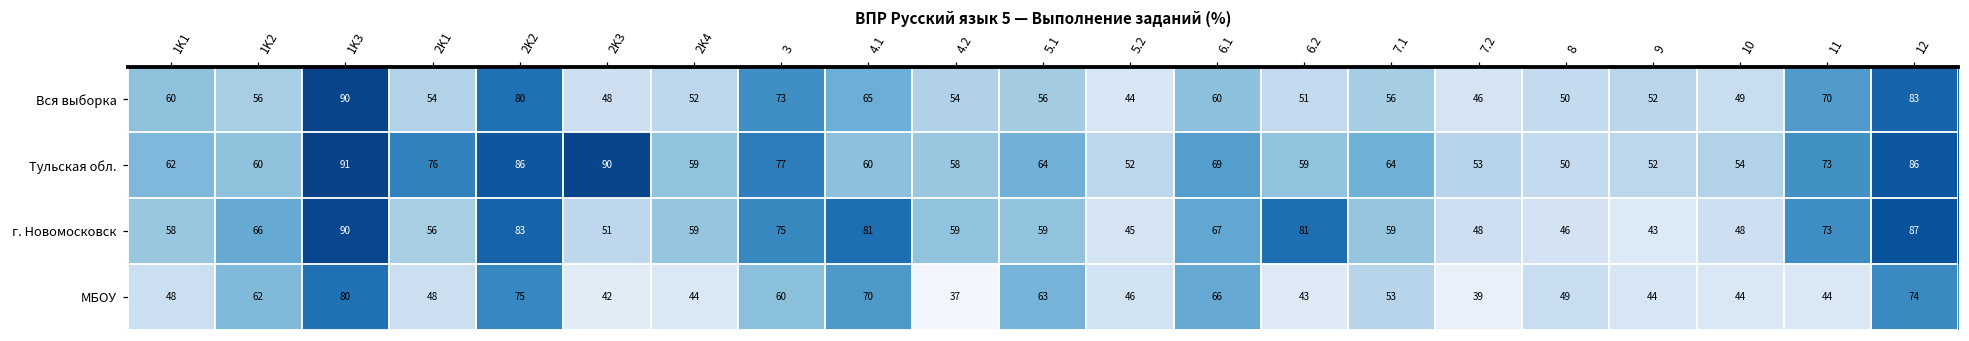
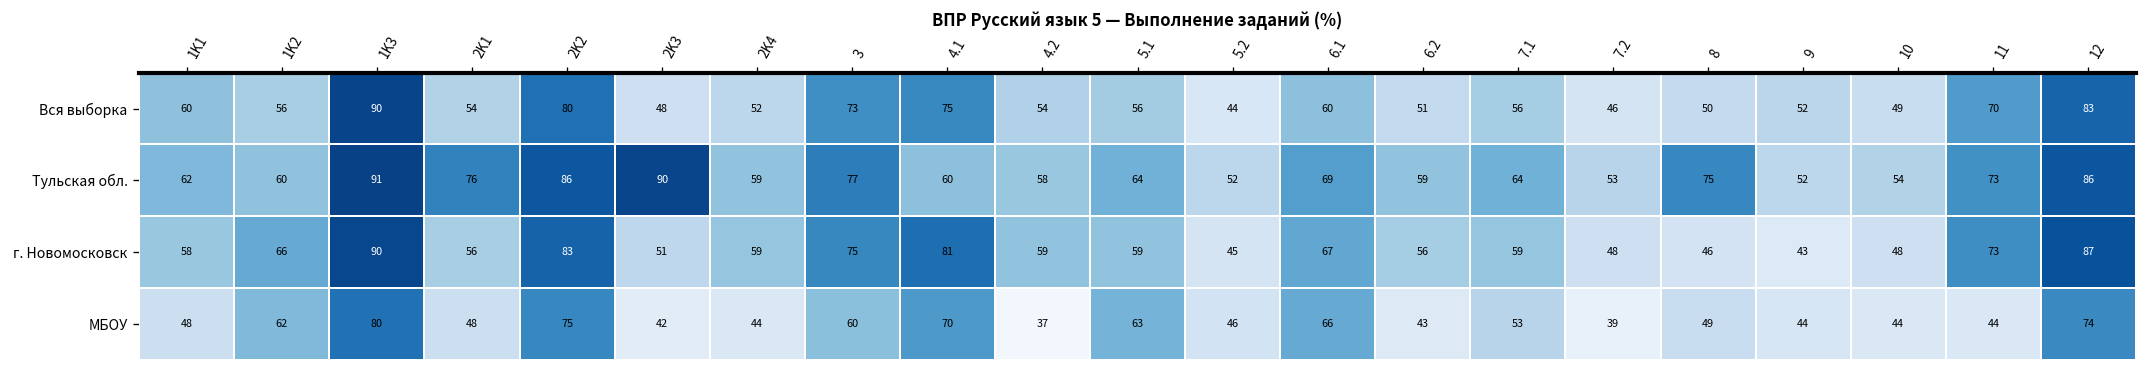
Вся выборка, 4.1: 65 -> 75
Тульская обл., 8: 50 -> 75
г. Новомосковск, 6.2: 81 -> 56
